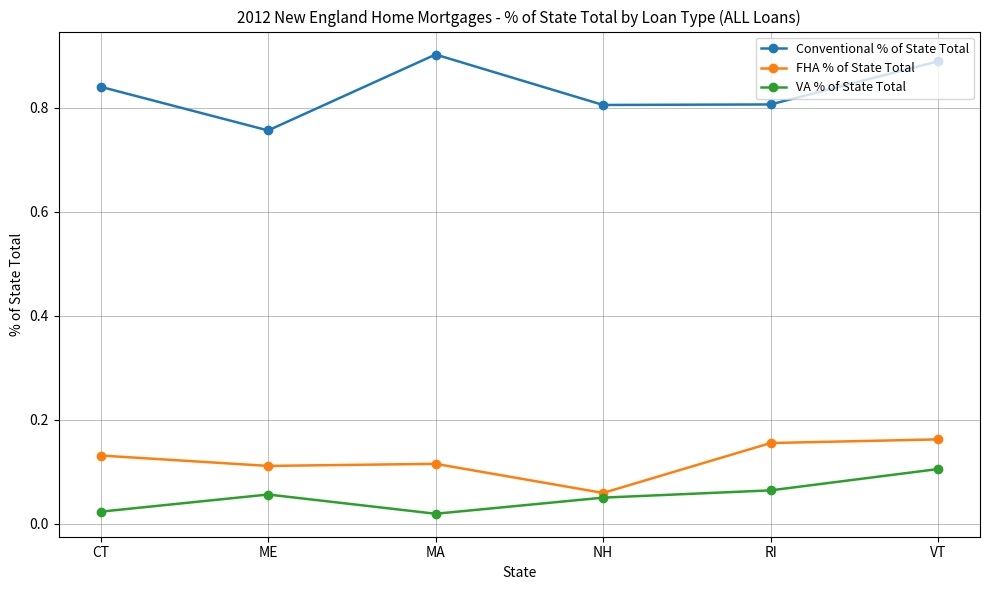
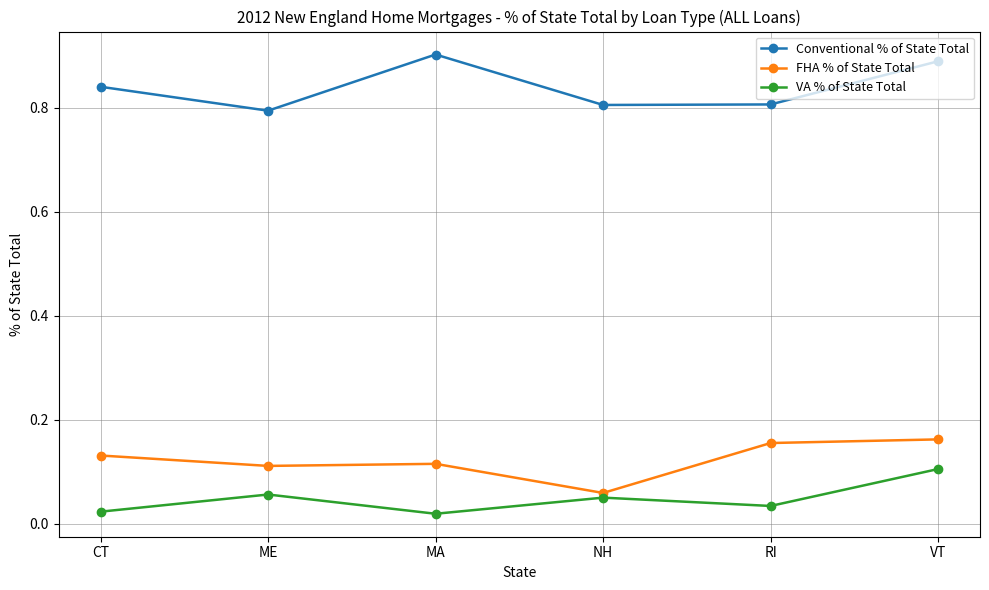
Conventional % of State Total, ME: 0.76 -> 0.79
VA % of State Total, RI: 0.06 -> 0.03
